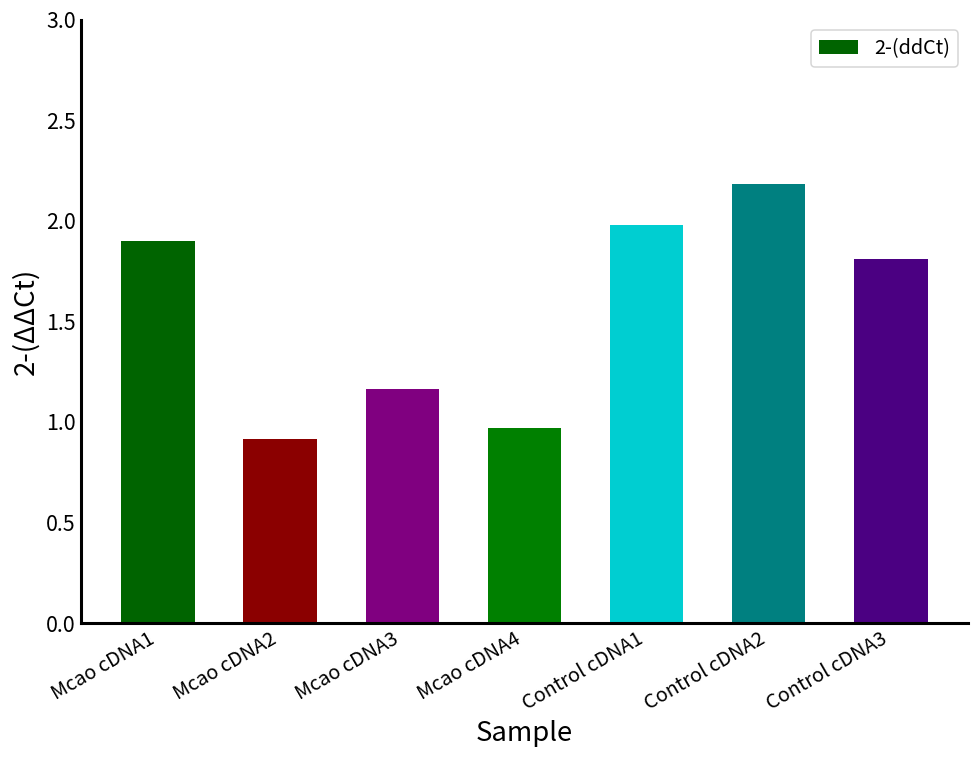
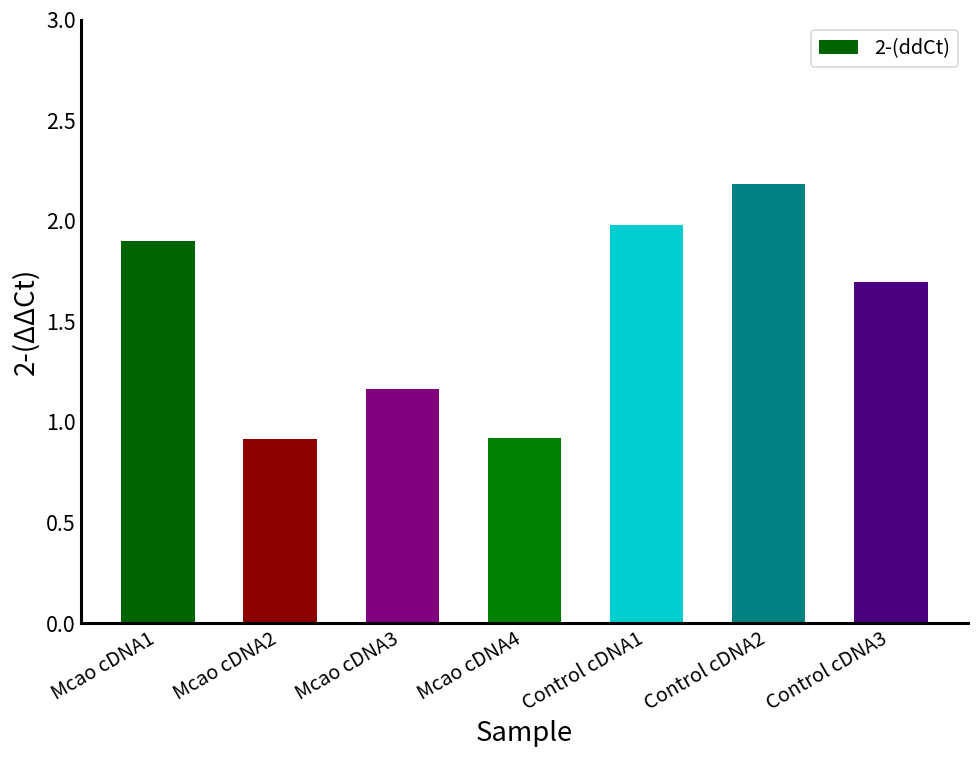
Mcao cDNA4: 0.97 -> 0.92
Control cDNA3: 1.81 -> 1.69
